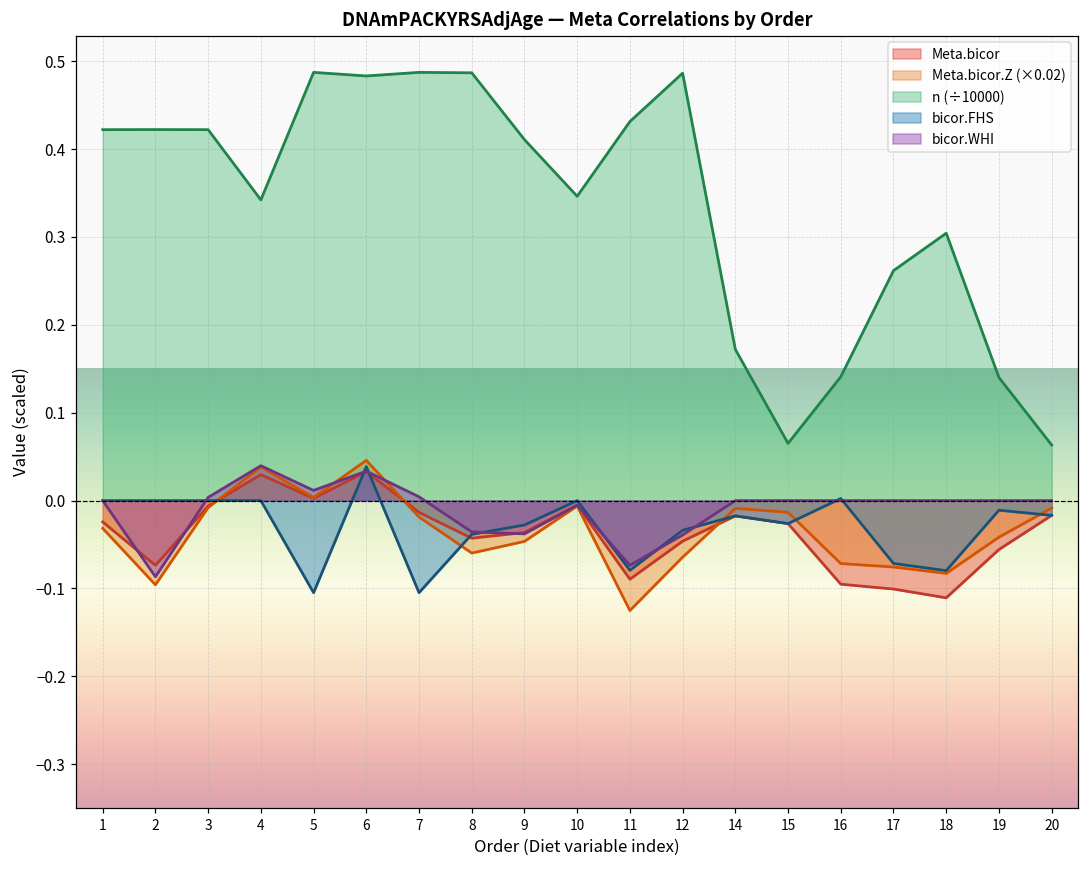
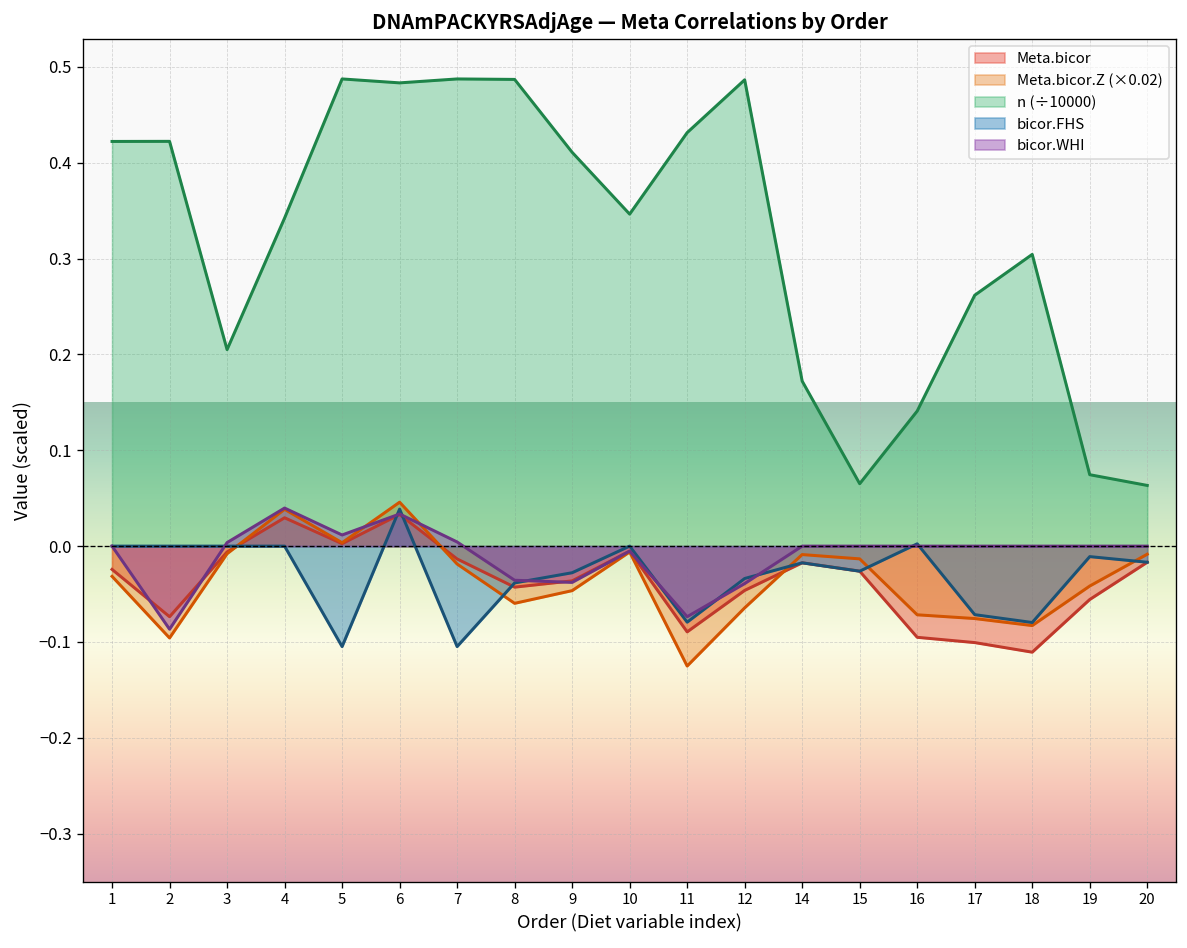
n (÷10000), 3: 0.42 -> 0.21
n (÷10000), 19: 0.14 -> 0.07
